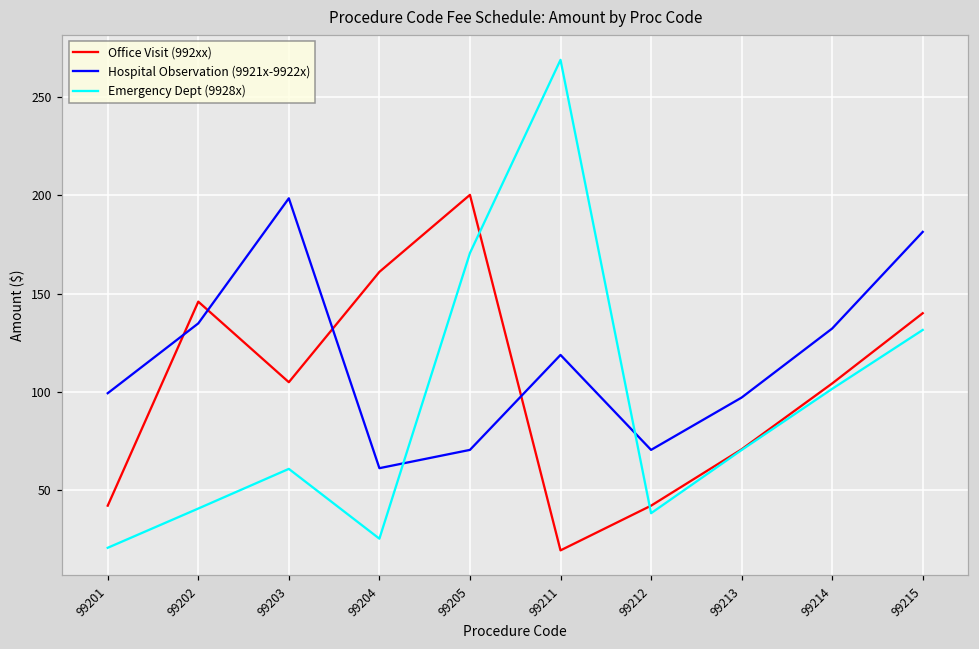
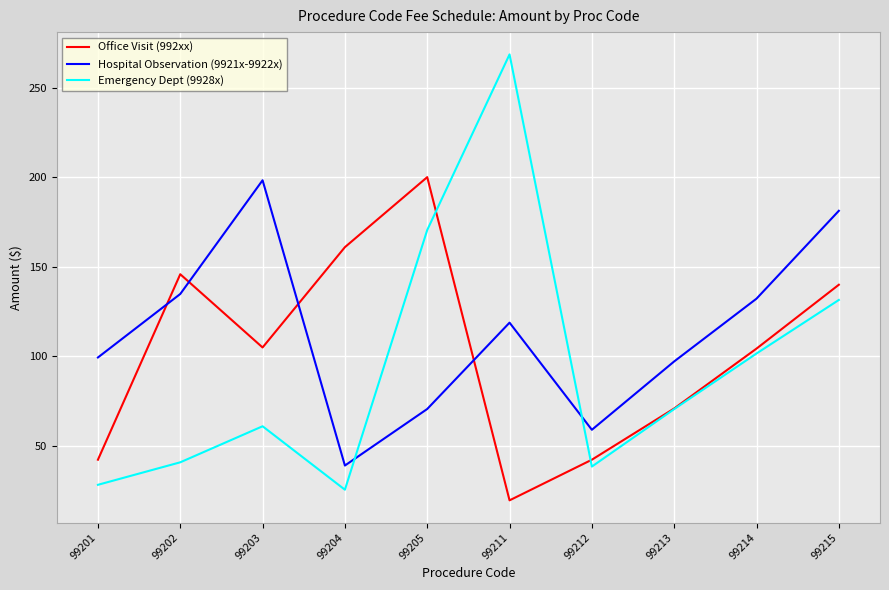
Emergency Dept (9928x), 99201: 21 -> 28
Hospital Observation (9921x-9922x), 99204: 61 -> 39
Hospital Observation (9921x-9922x), 99212: 71 -> 59
